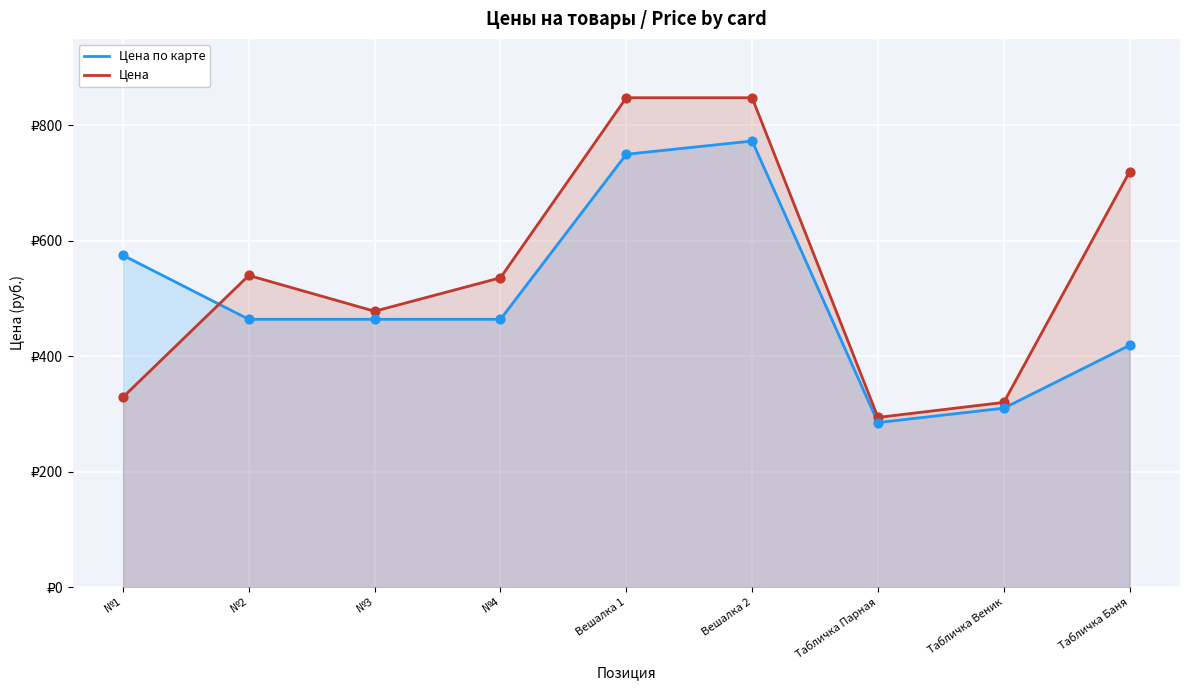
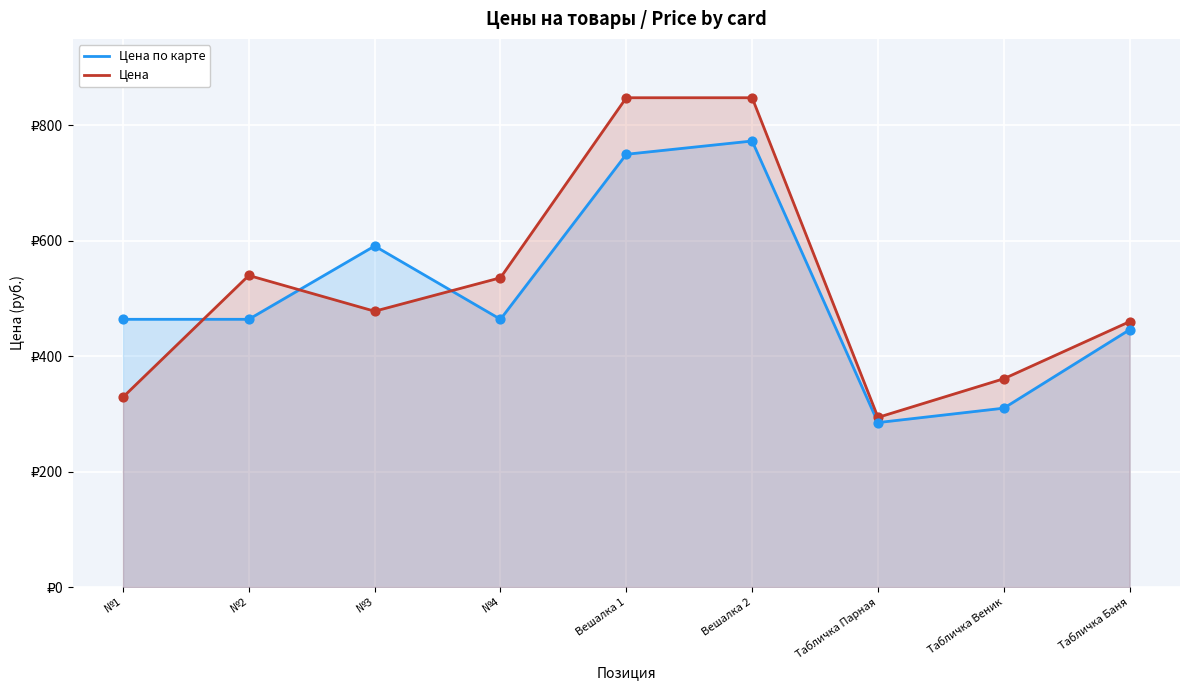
Цена по карте, №1: ₽580 -> ₽460
Цена по карте, №3: ₽460 -> ₽590
Цена, Табличка Веник: ₽320 -> ₽360
Цена по карте, Табличка Баня: ₽420 -> ₽450
Цена, Табличка Баня: ₽720 -> ₽460
